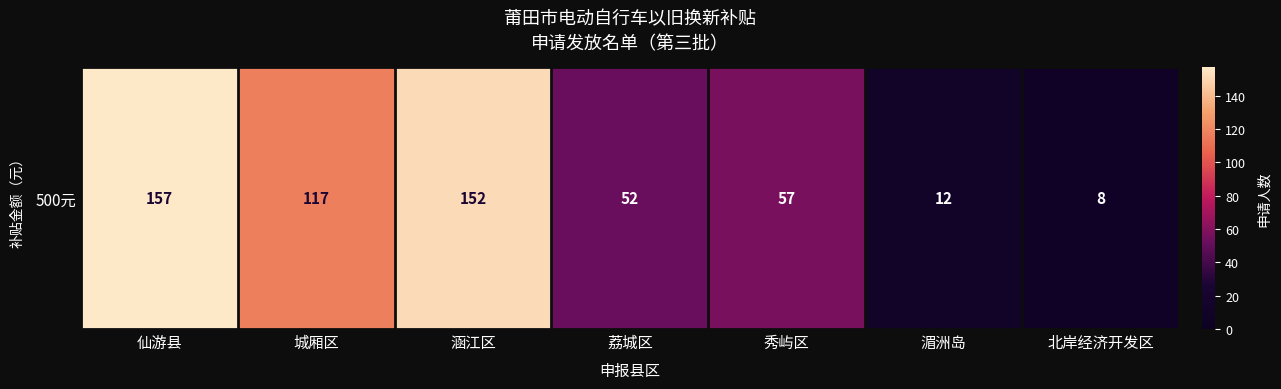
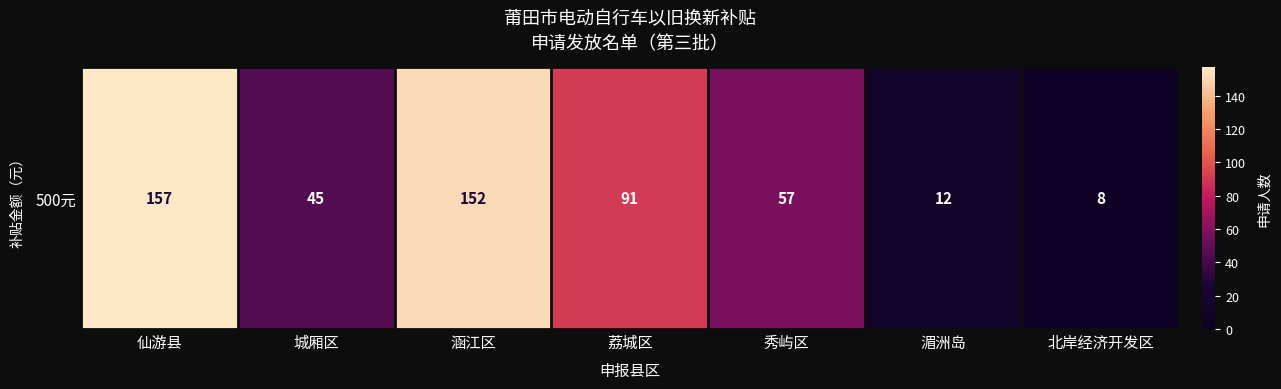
500元, 城厢区: 117 -> 45
500元, 荔城区: 52 -> 91
